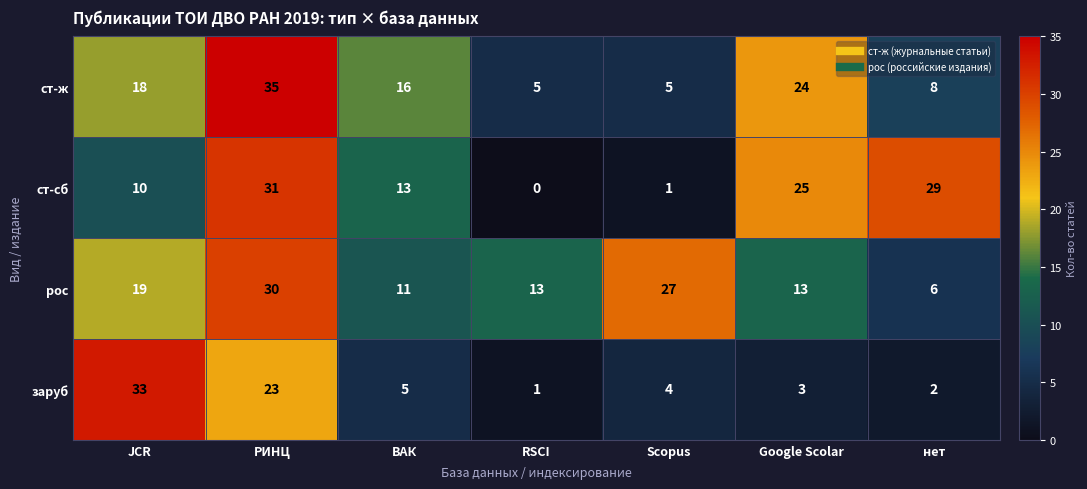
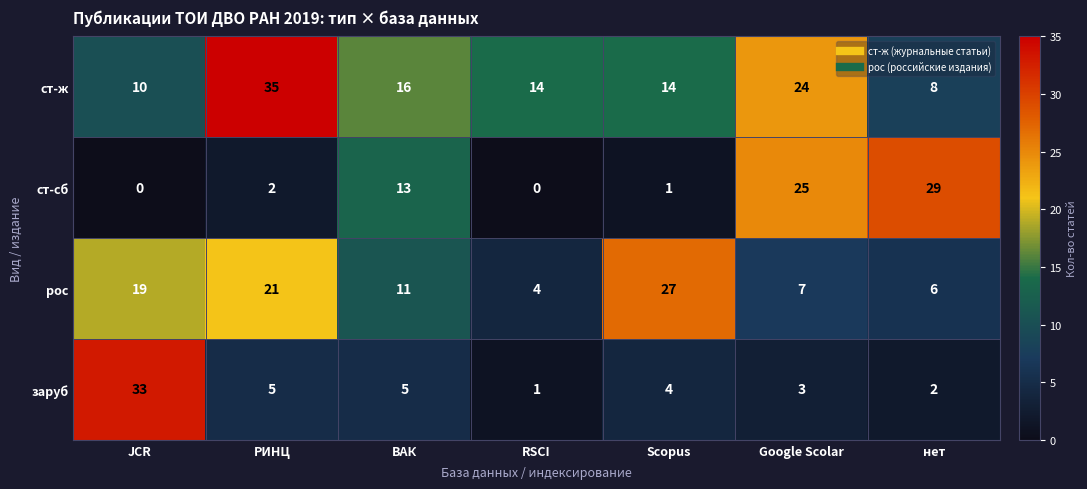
ст-ж, JCR: 18 -> 10
ст-ж, RSCI: 5 -> 14
ст-ж, Scopus: 5 -> 14
ст-сб, JCR: 10 -> 0
ст-сб, РИНЦ: 31 -> 2
рос, РИНЦ: 30 -> 21
рос, RSCI: 13 -> 4
рос, Google Scolar: 13 -> 7
заруб, РИНЦ: 23 -> 5
